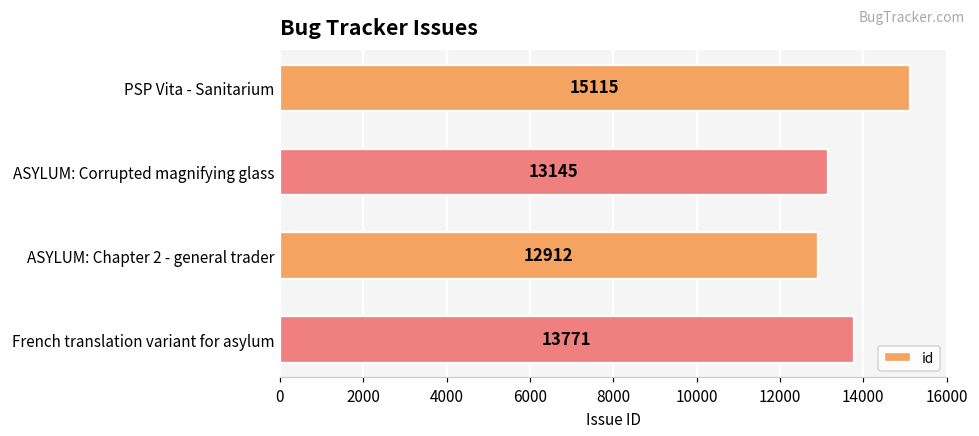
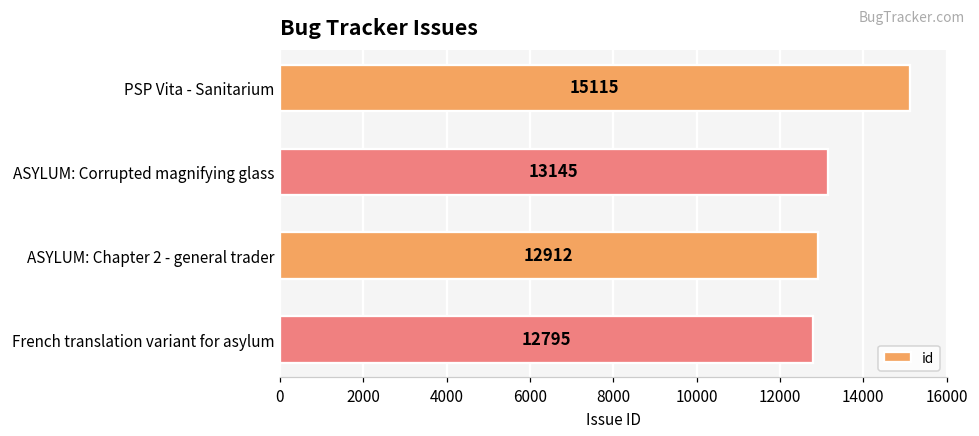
French translation variant for asylum: 13771 -> 12795
